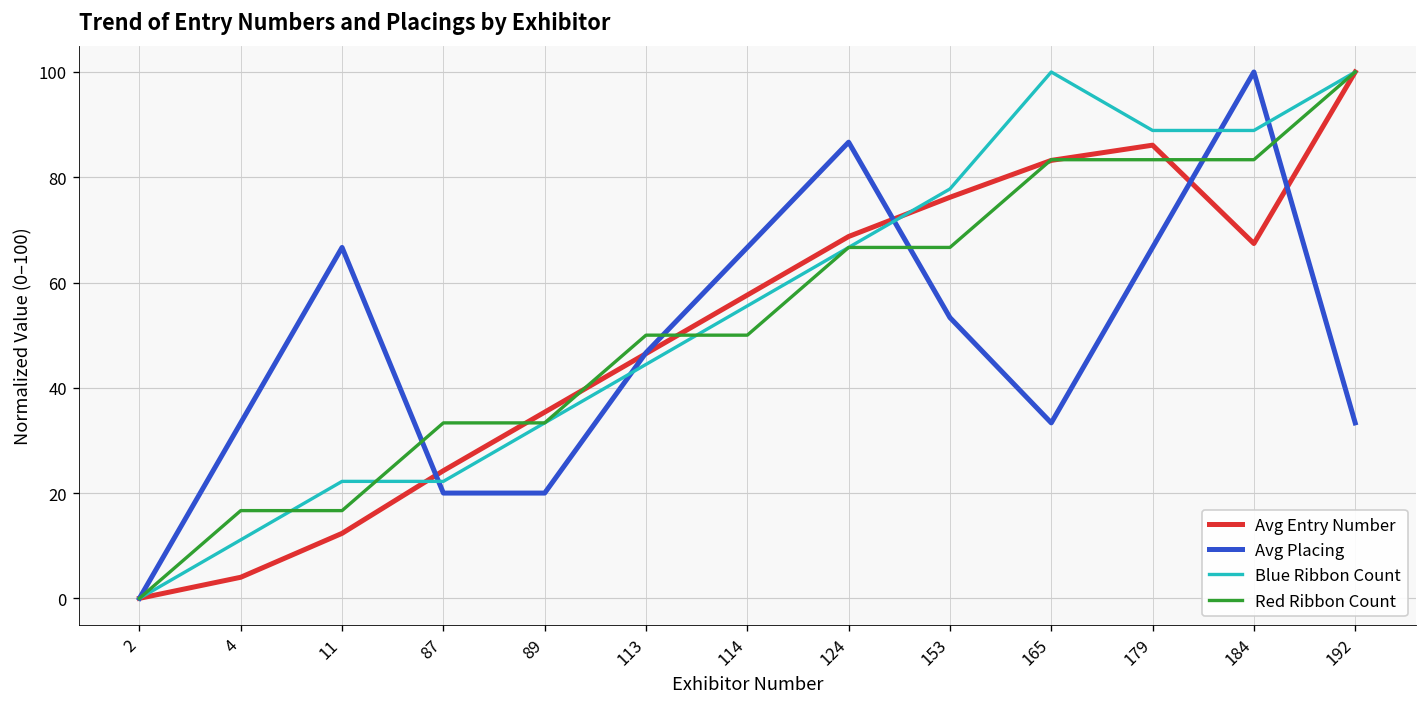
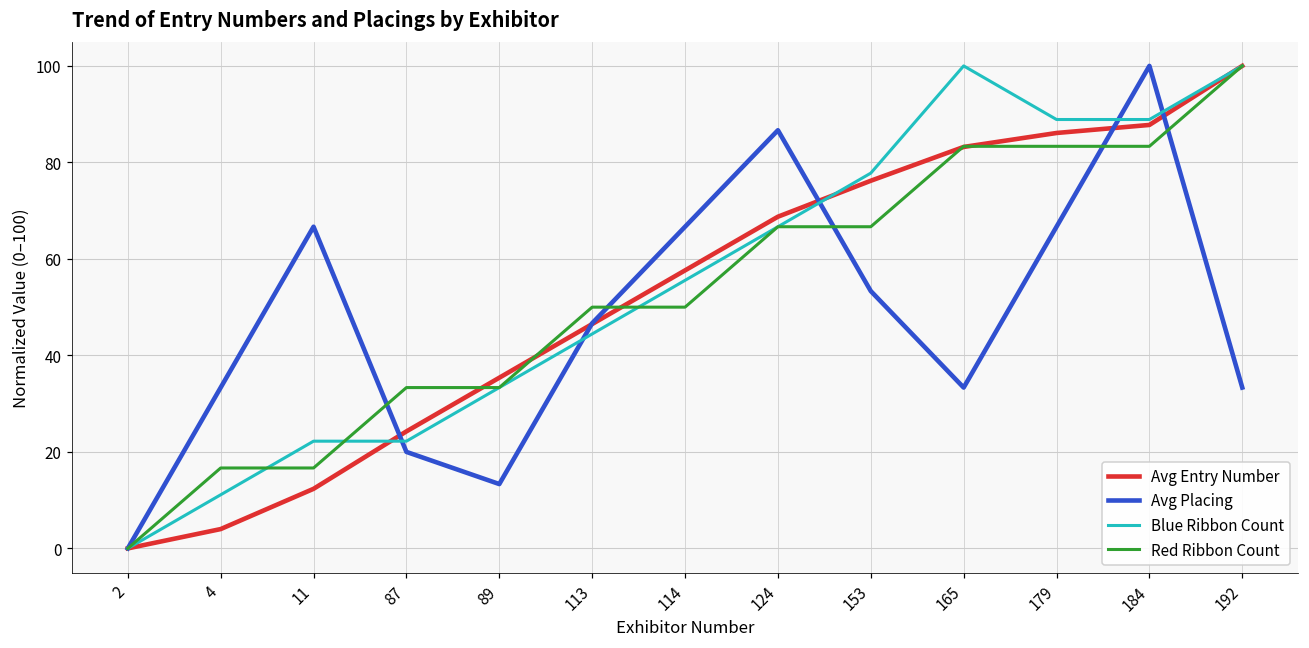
Avg Placing, 89: 20 -> 13
Avg Entry Number, 184: 67 -> 88
